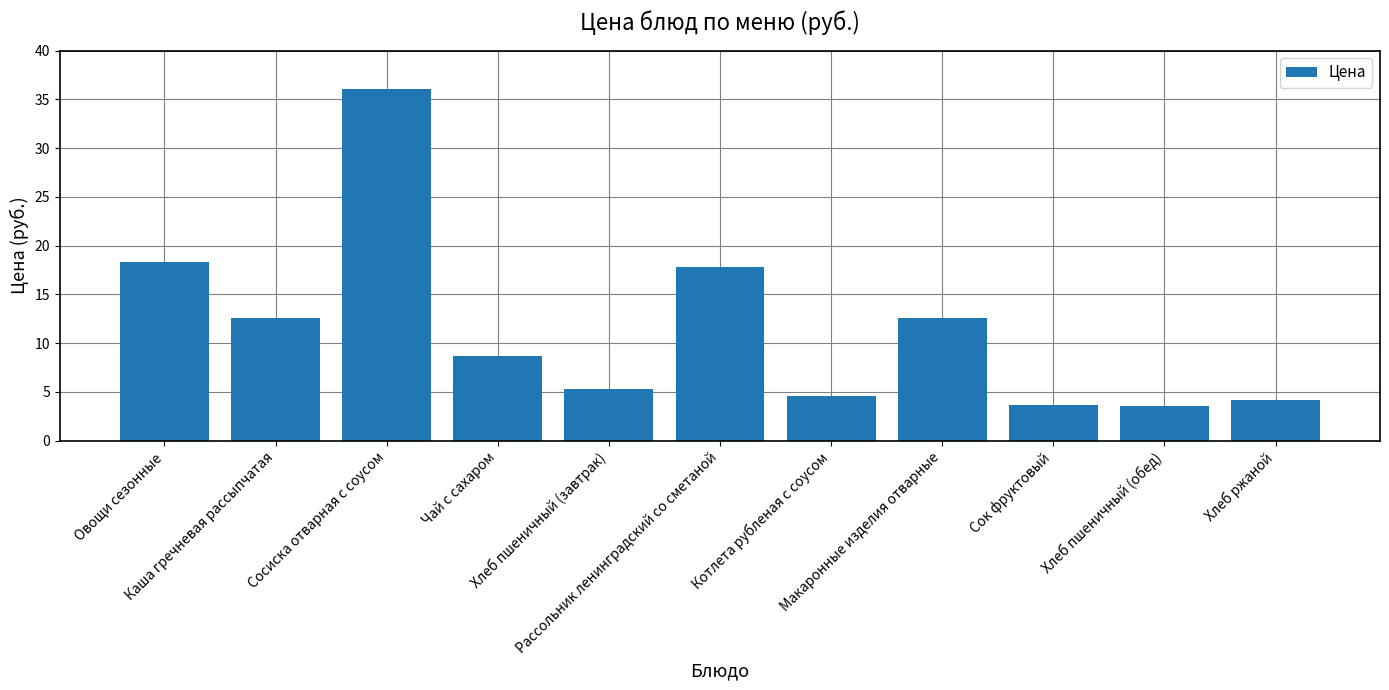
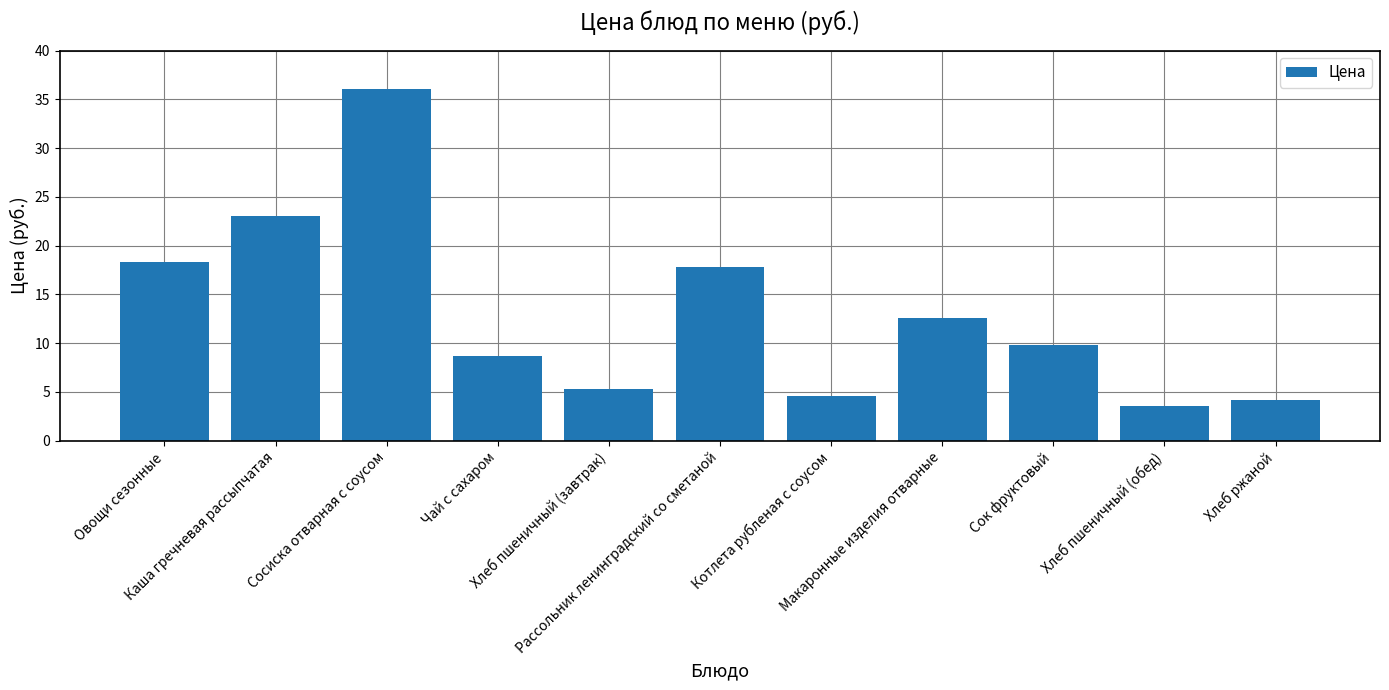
Каша гречневая рассыпчатая: 13 -> 23
Сок фруктовый: 4 -> 10
